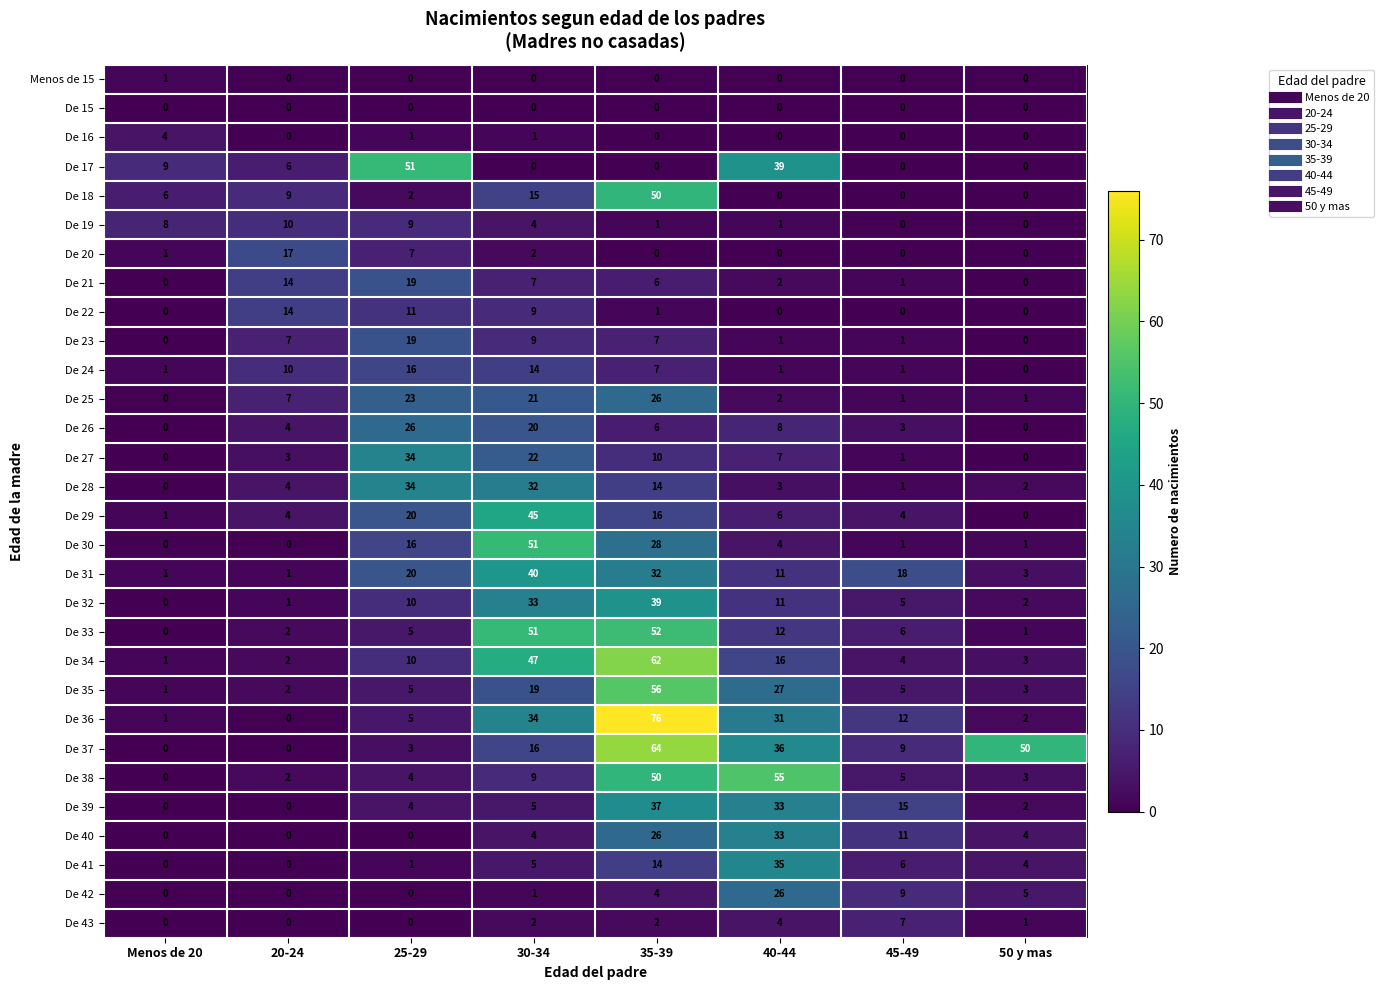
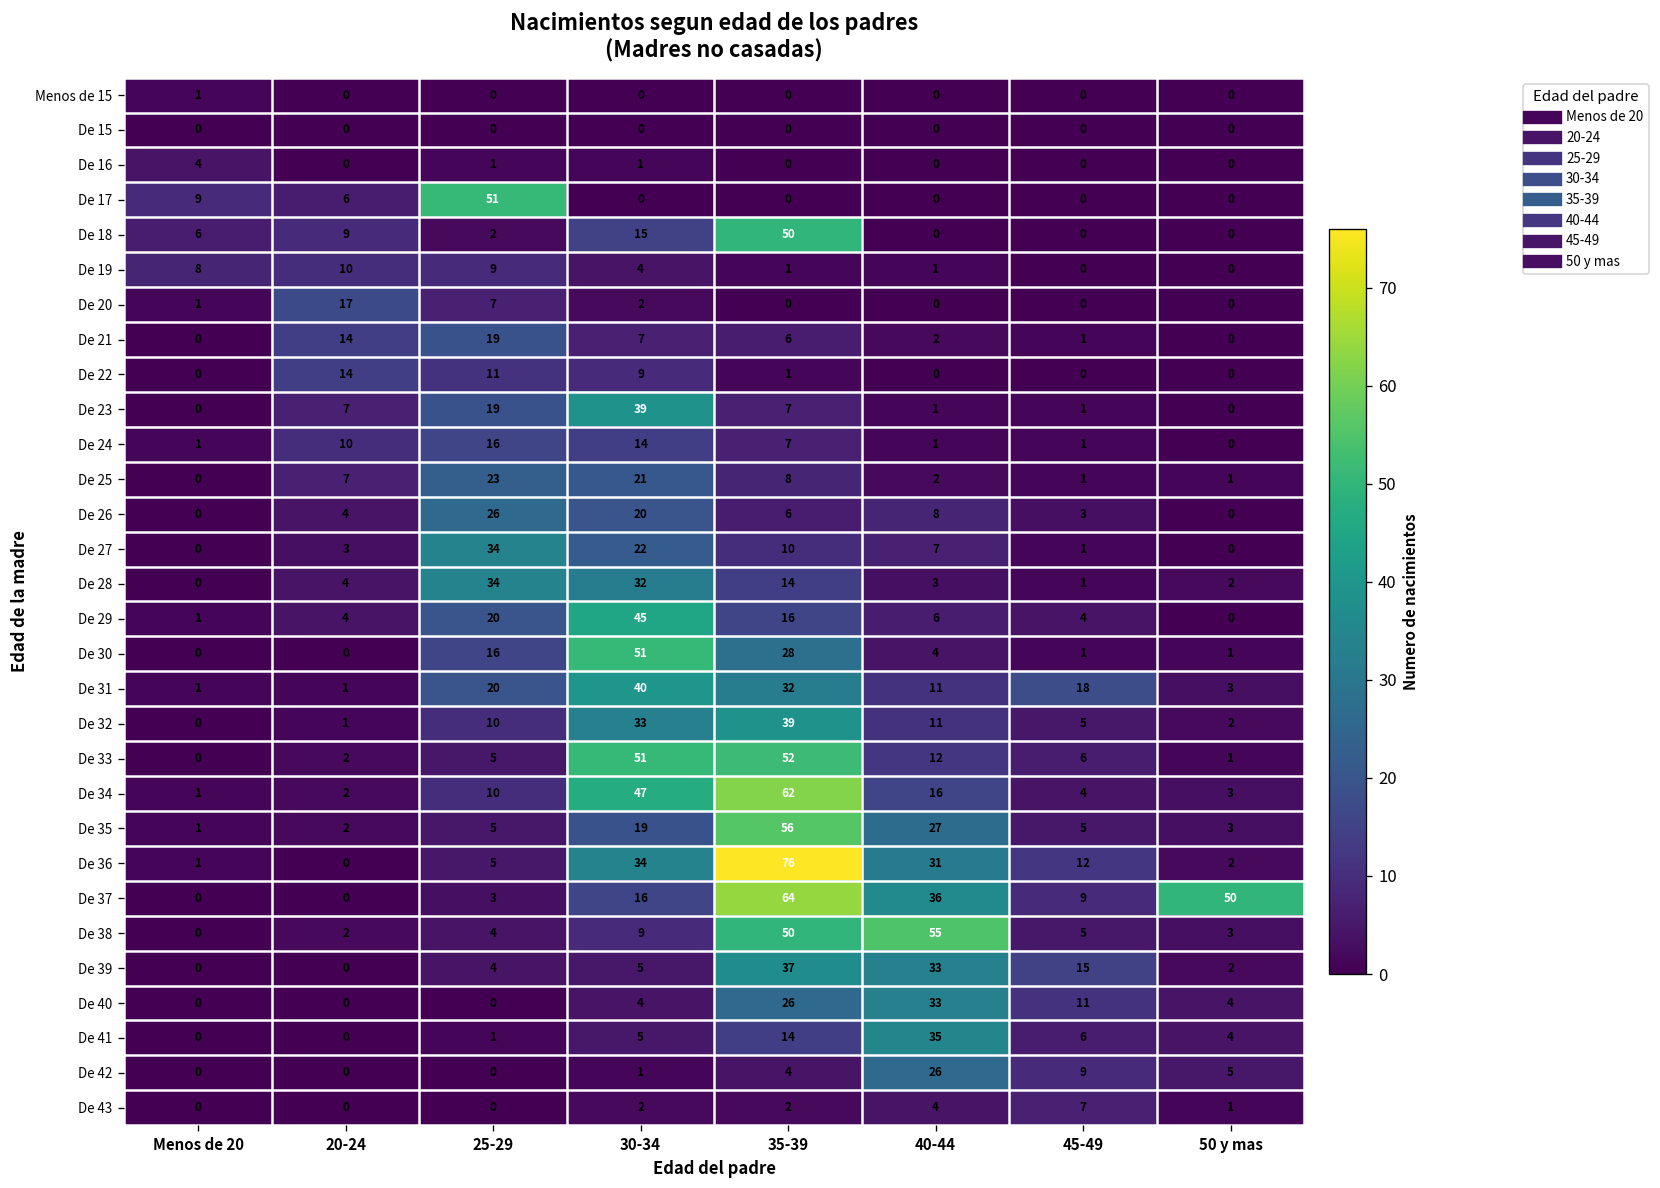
De 17, 40-44: 39 -> 0
De 23, 30-34: 9 -> 39
De 25, 35-39: 26 -> 8
